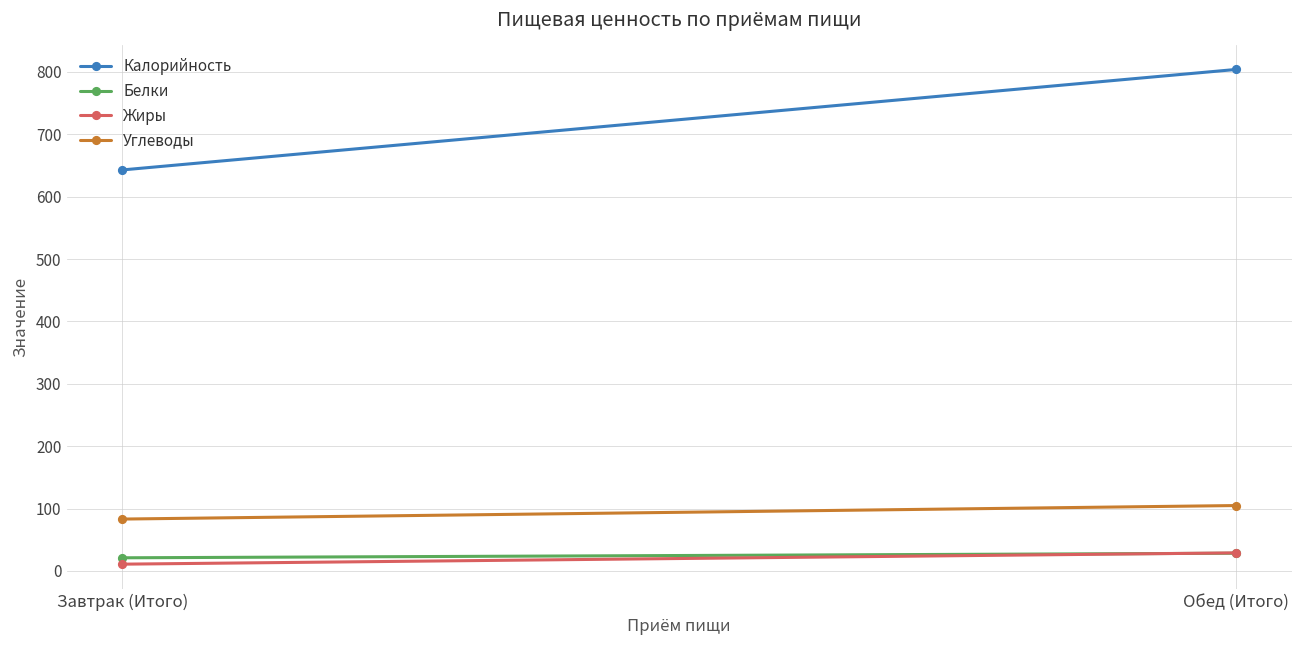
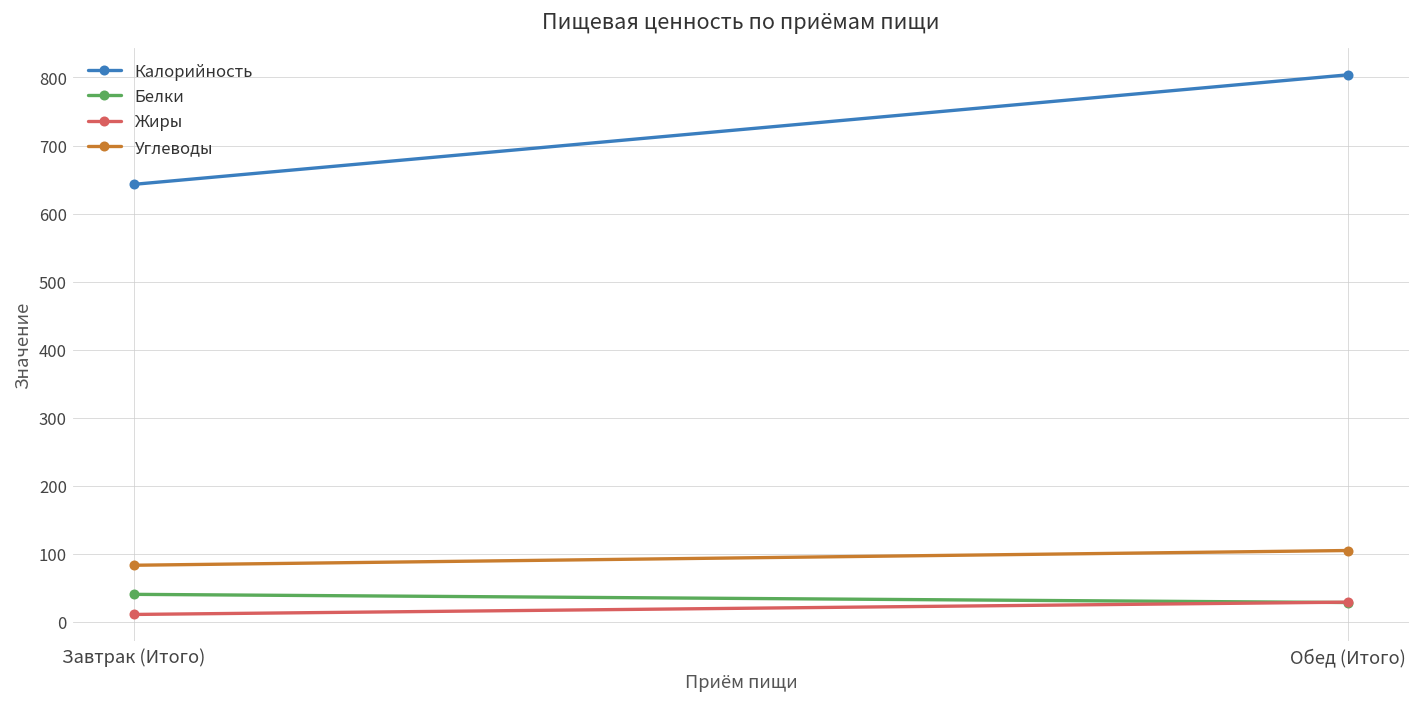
Белки, Завтрак (Итого): 20 -> 40
